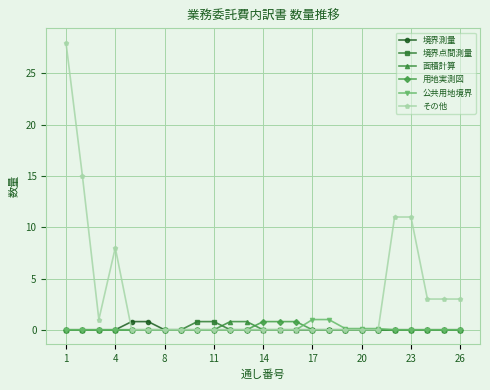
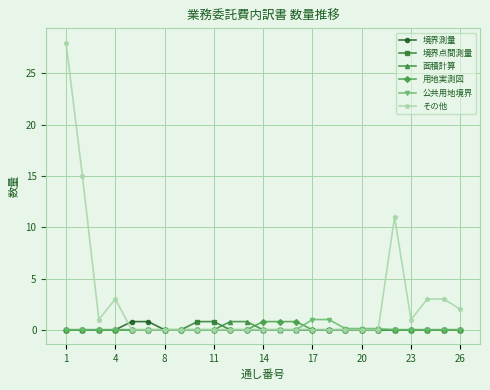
その他, 4: 8 -> 3
その他, 23: 11 -> 1
その他, 26: 3 -> 2
